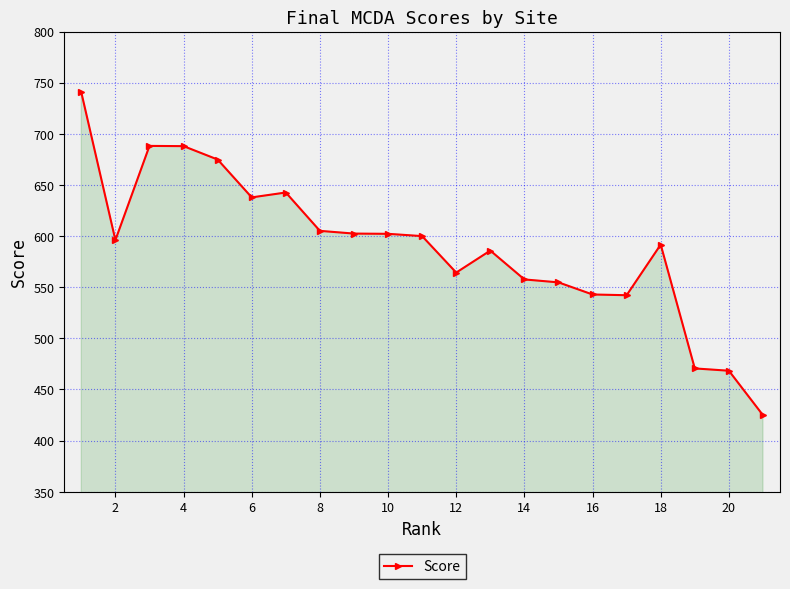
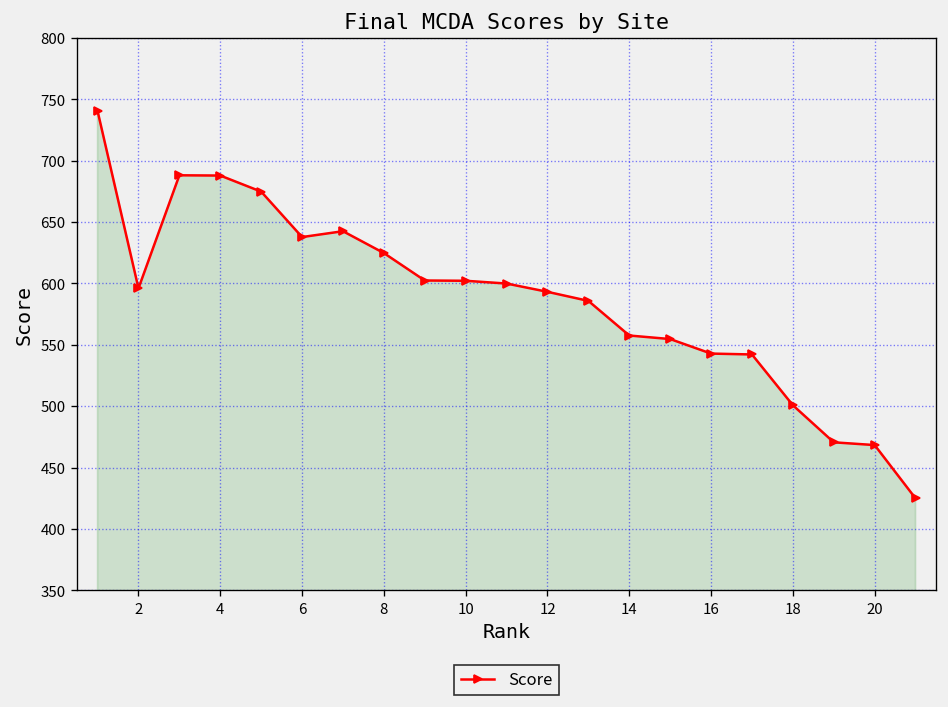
8: 605 -> 625
12: 564 -> 593
18: 592 -> 501
